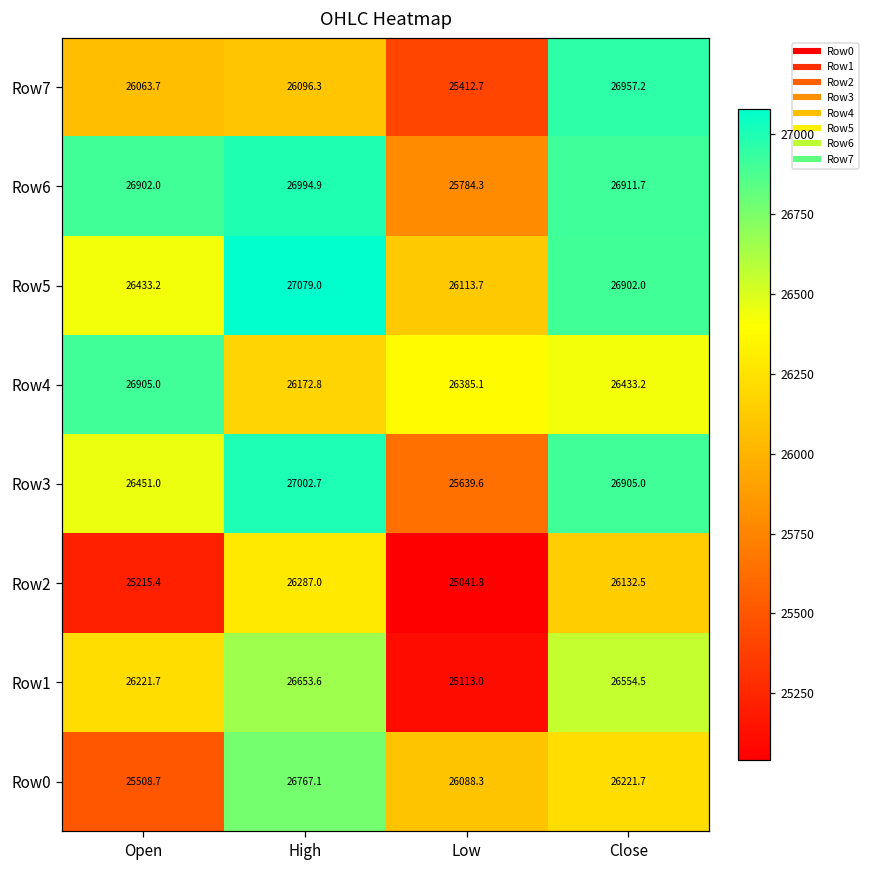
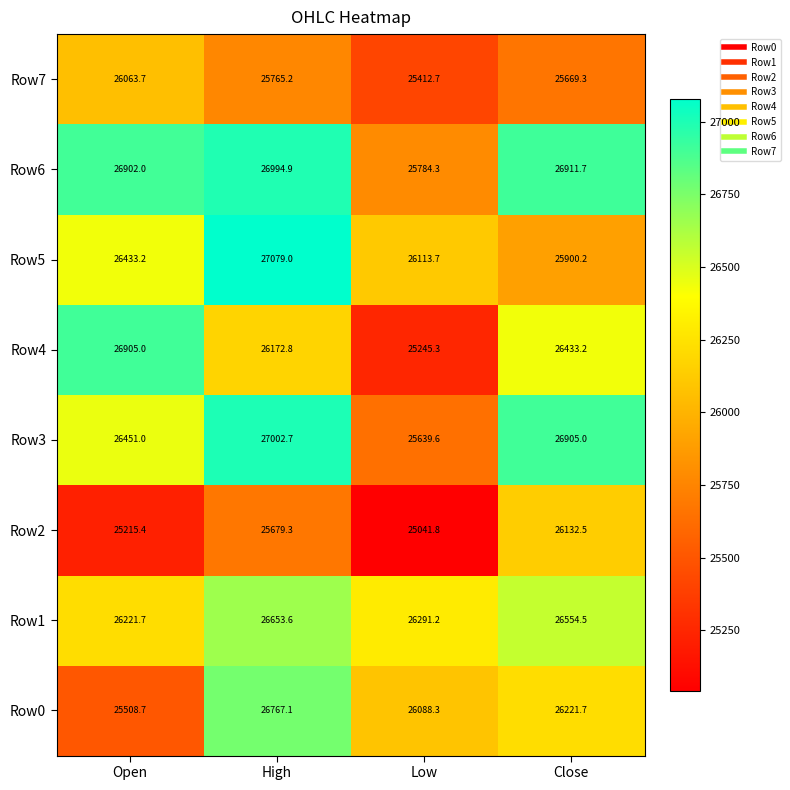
Row7, High: 26096.3 -> 25765.2
Row7, Close: 26957.2 -> 25669.3
Row5, Close: 26902.0 -> 25900.2
Row4, Low: 26385.1 -> 25245.3
Row2, High: 26287.0 -> 25679.3
Row1, Low: 25113.0 -> 26291.2
